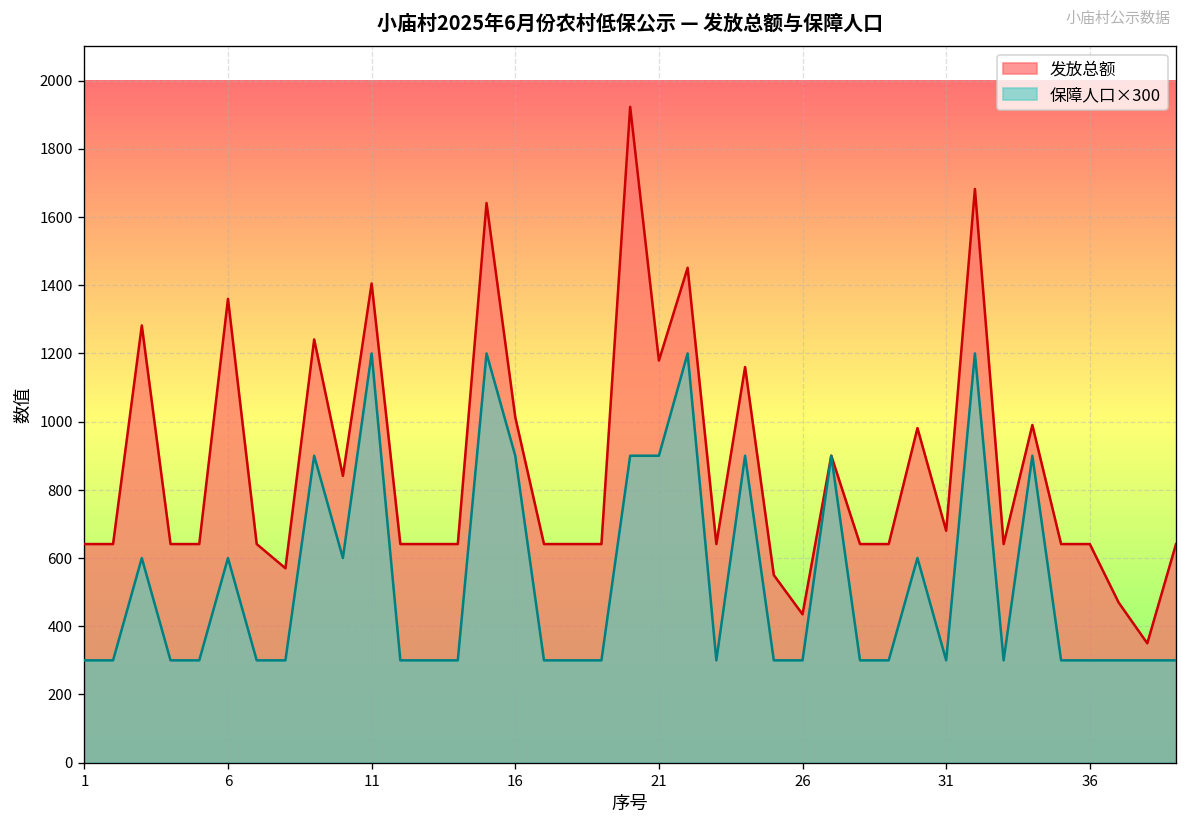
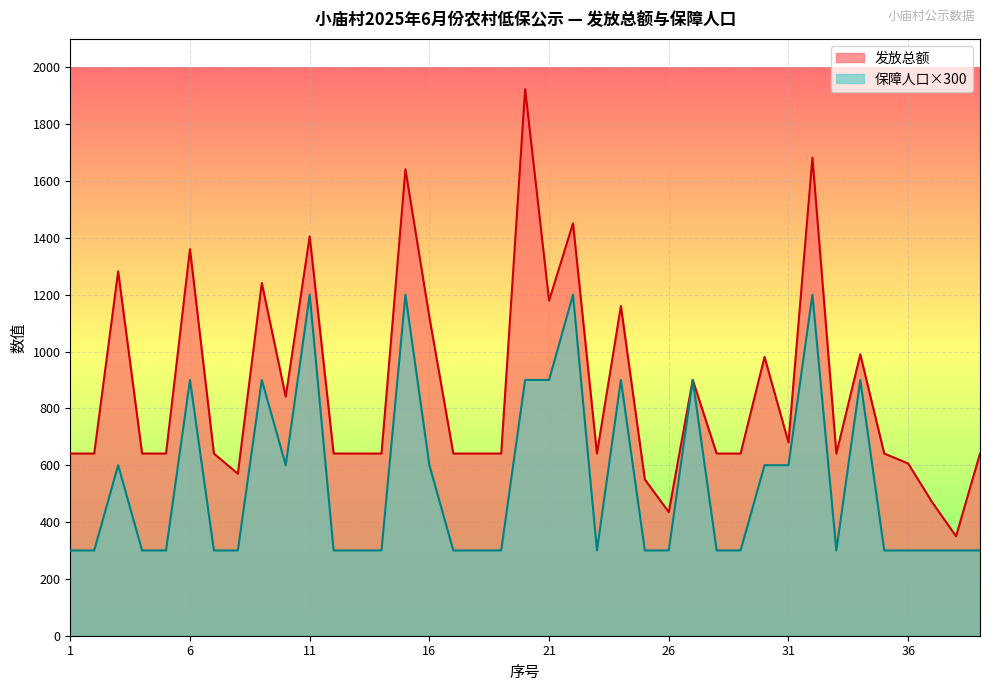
保障人口×300, 6: 600 -> 900
发放总额, 16: 1010 -> 1120
保障人口×300, 16: 900 -> 600
保障人口×300, 31: 300 -> 600
发放总额, 36: 640 -> 610
